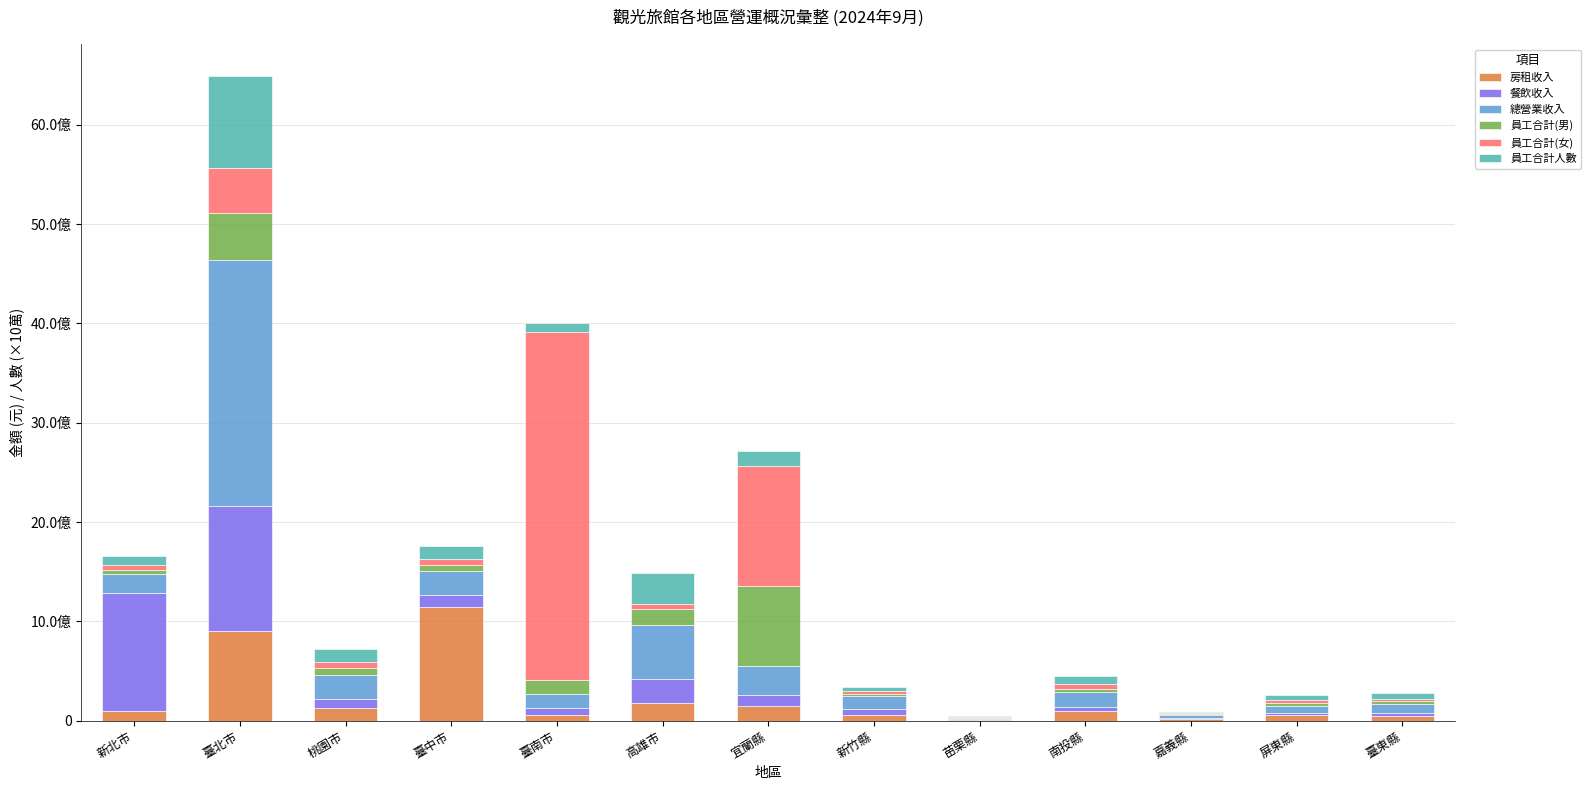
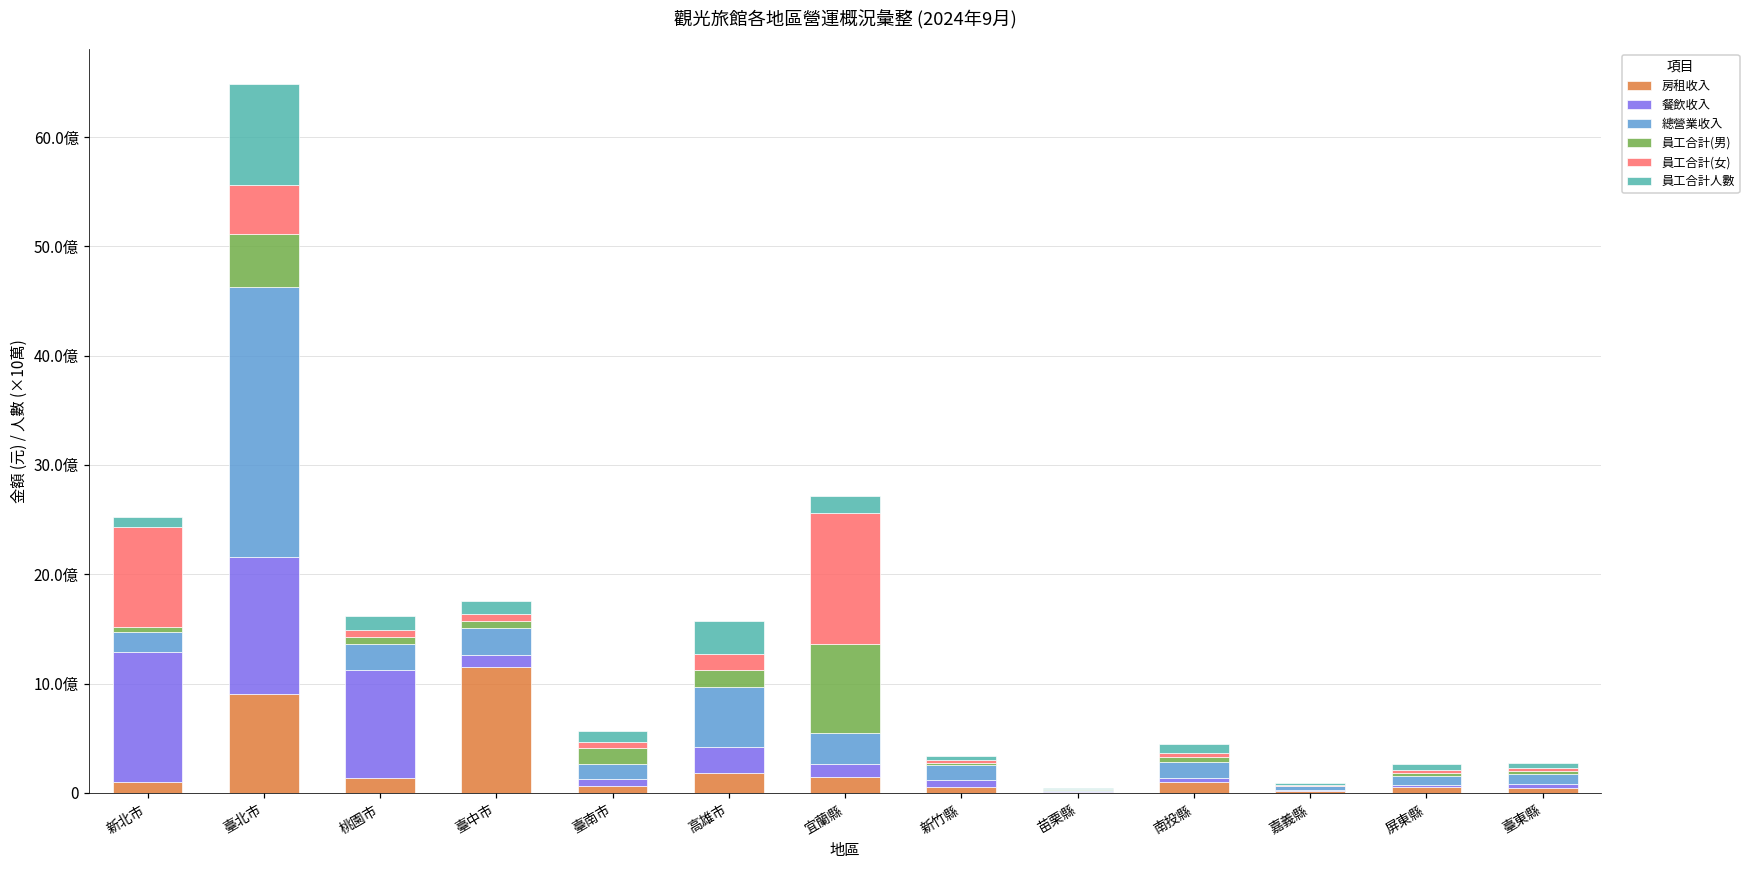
員工合計(女), 新北市: 0億 -> 9億
餐飲收入, 桃園市: 1億 -> 10億
員工合計(女), 臺南市: 35億 -> 1億
員工合計(女), 高雄市: 0.6億 -> 1.5億
